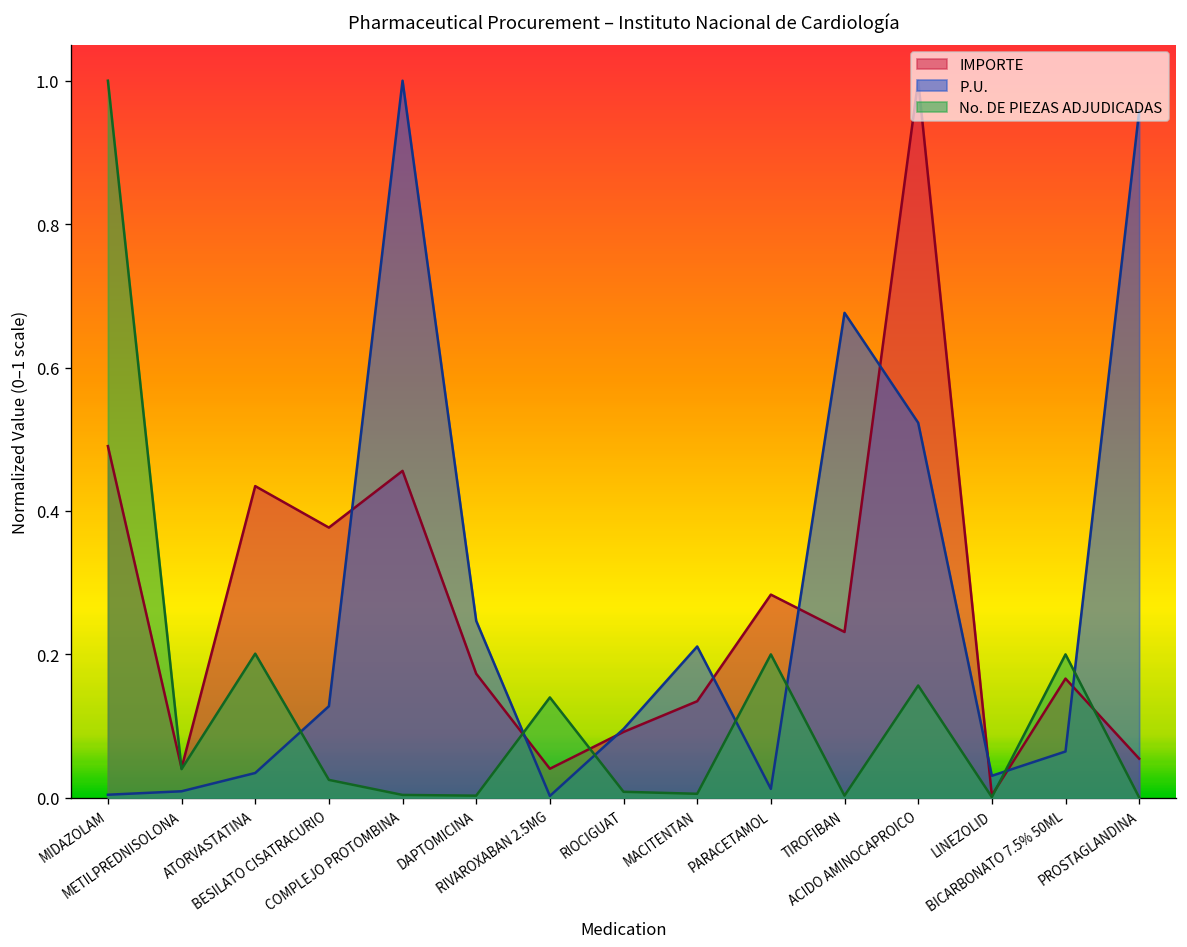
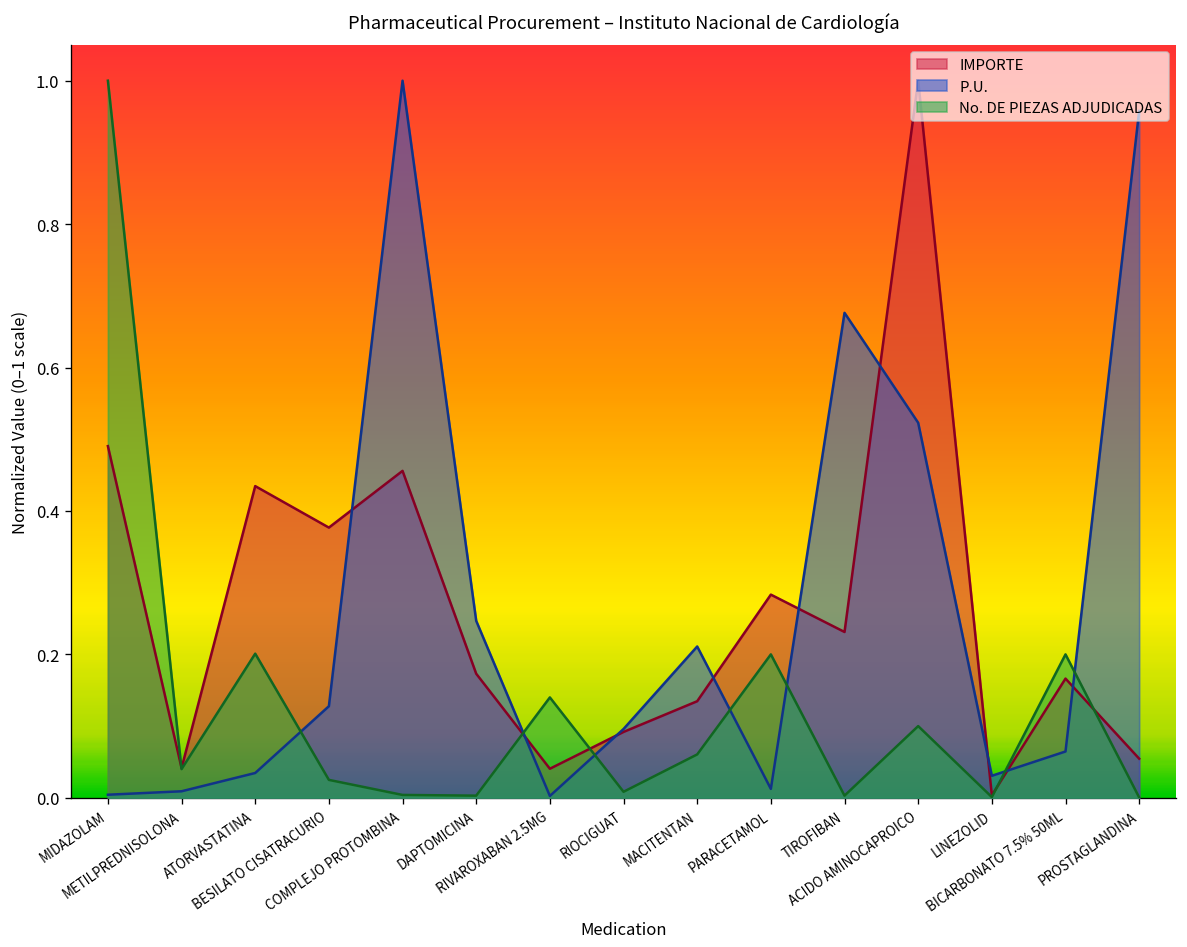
No. DE PIEZAS ADJUDICADAS, MACITENTAN: 0.01 -> 0.06
No. DE PIEZAS ADJUDICADAS, ACIDO AMINOCAPROICO: 0.16 -> 0.10
